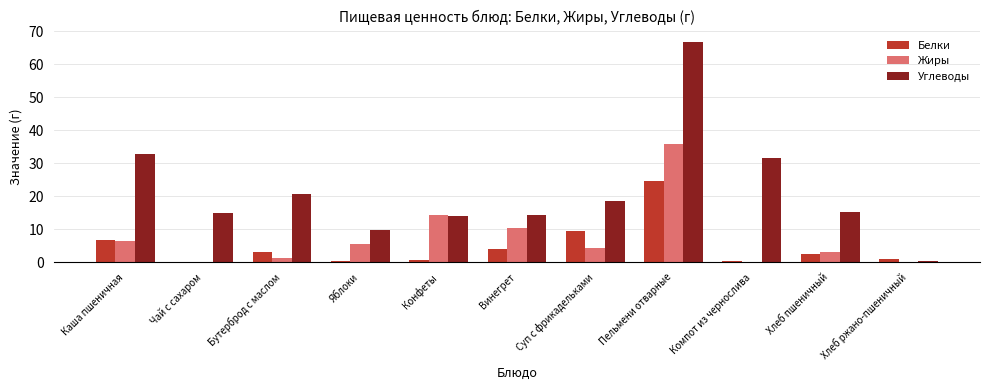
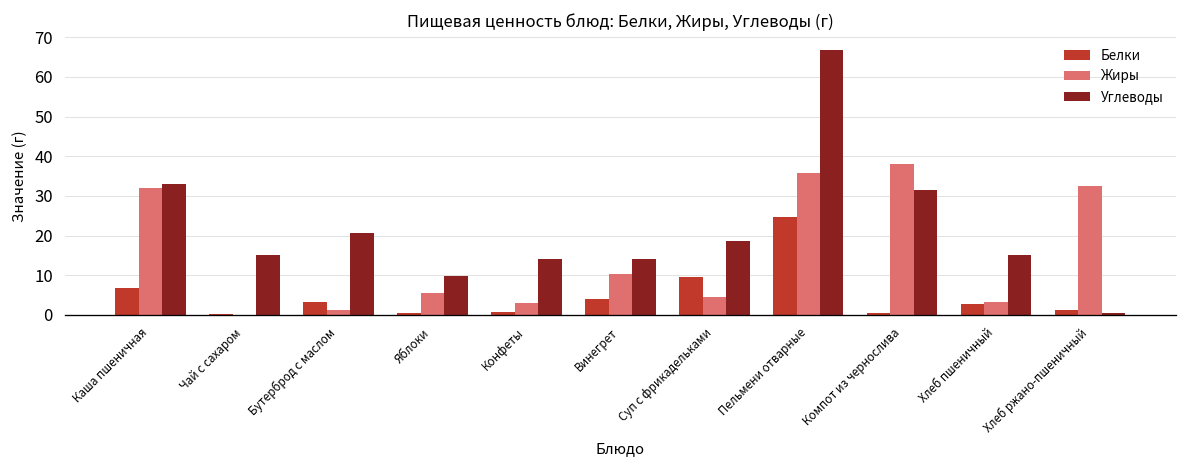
Жиры, Каша пшеничная: 6 -> 32
Жиры, Конфеты: 14 -> 3
Жиры, Компот из чернослива: 0 -> 38
Жиры, Хлеб ржано-пшеничный: 0 -> 33
